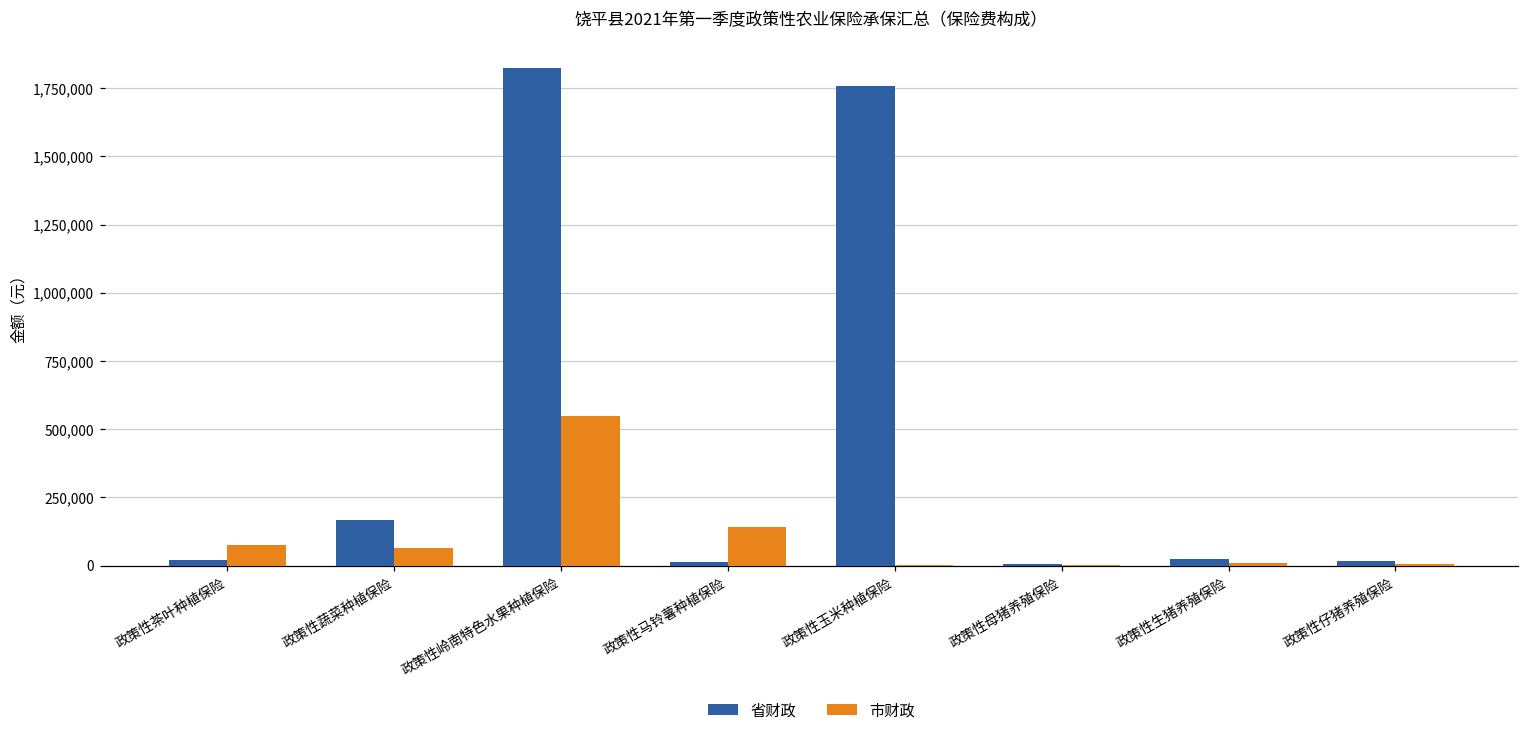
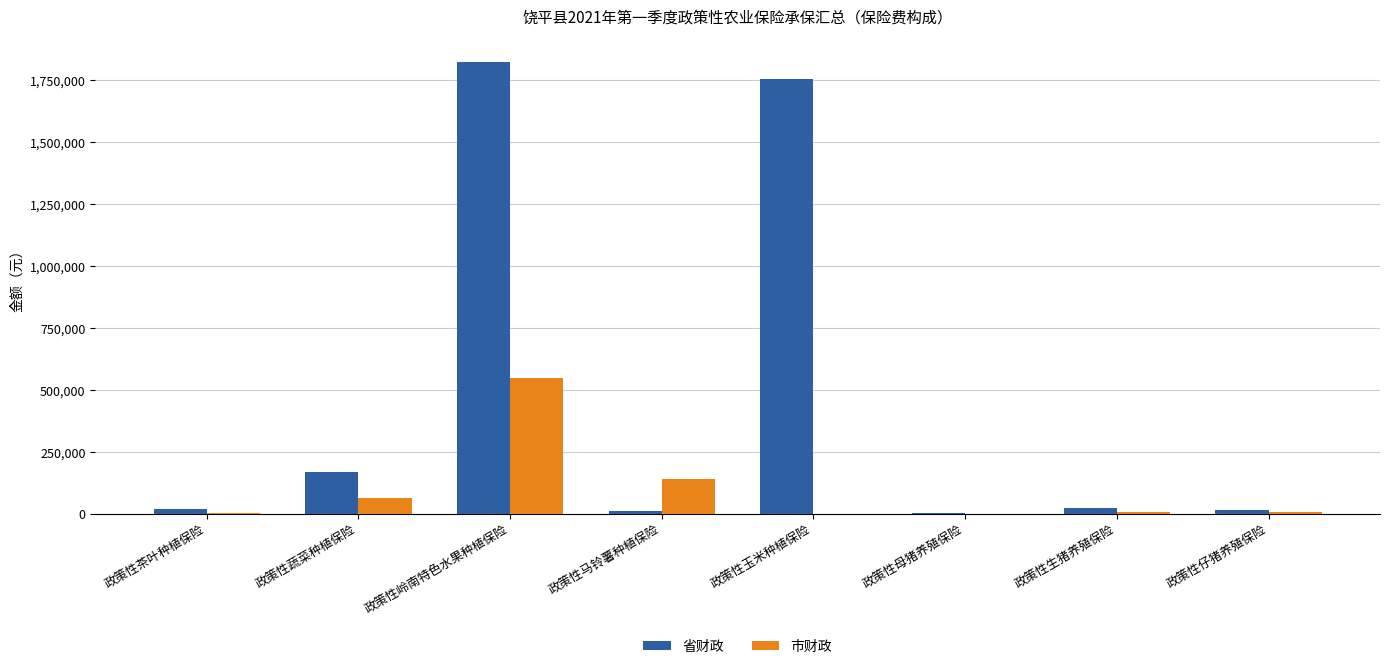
市财政, 政策性茶叶种植保险: 80,000 -> 10,000
